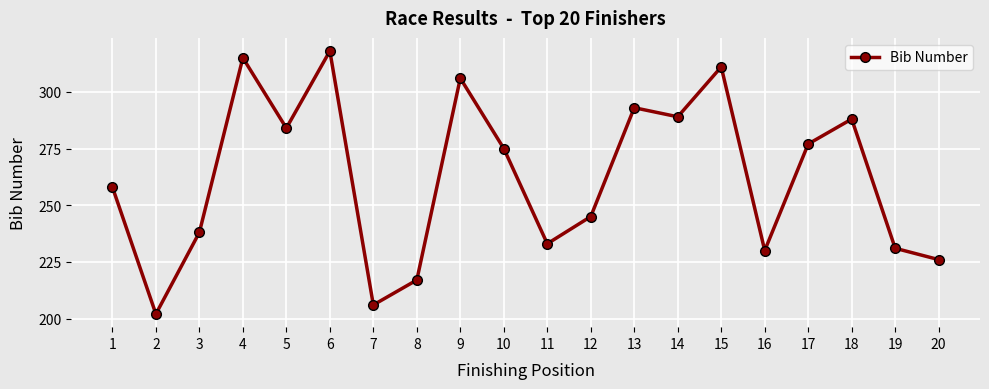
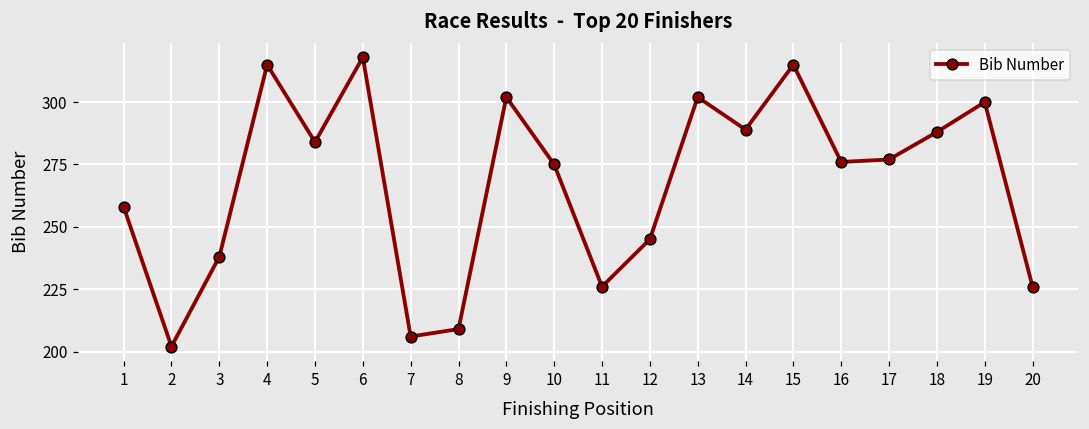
8: 217 -> 209
9: 306 -> 302
11: 233 -> 226
13: 293 -> 302
15: 311 -> 315
16: 230 -> 276
19: 231 -> 300
